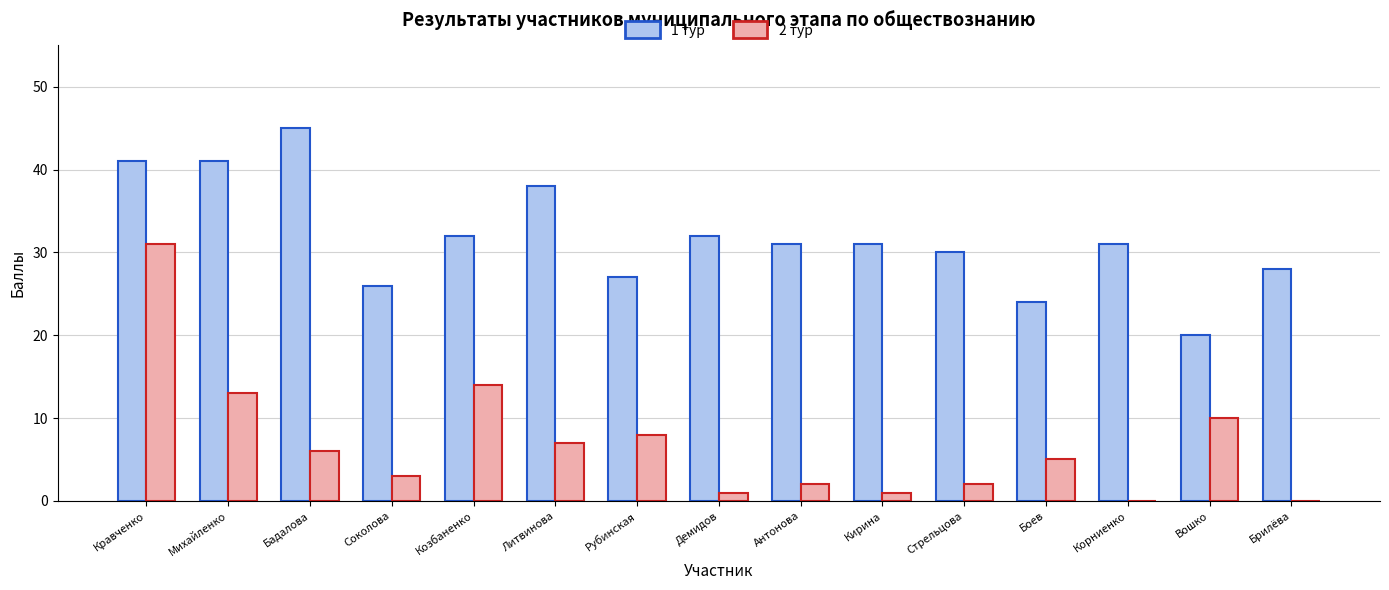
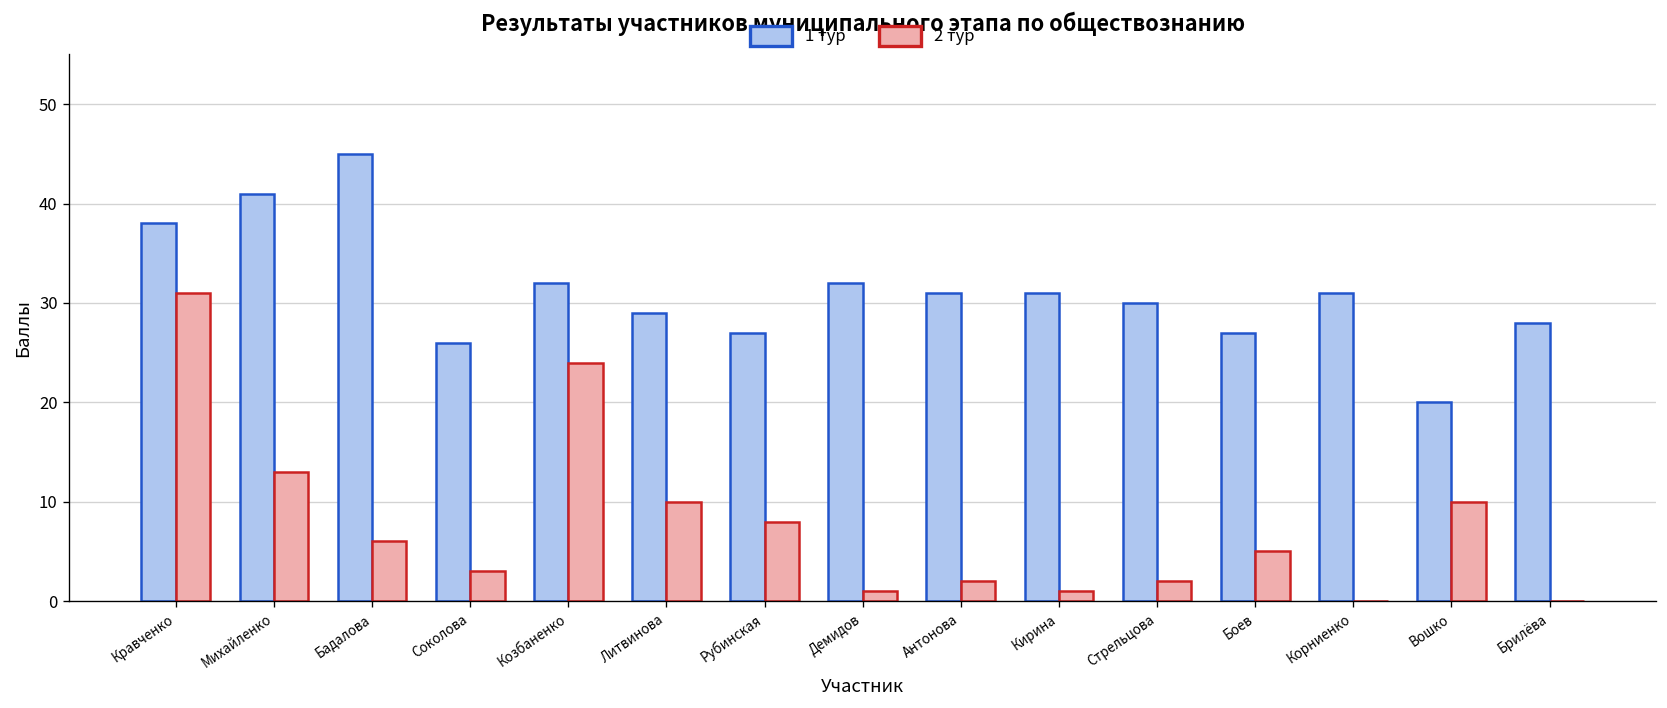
1 тур, Кравченко: 41 -> 38
2 тур, Козбаненко: 14 -> 24
1 тур, Литвинова: 38 -> 29
2 тур, Литвинова: 7 -> 10
1 тур, Боев: 24 -> 27
